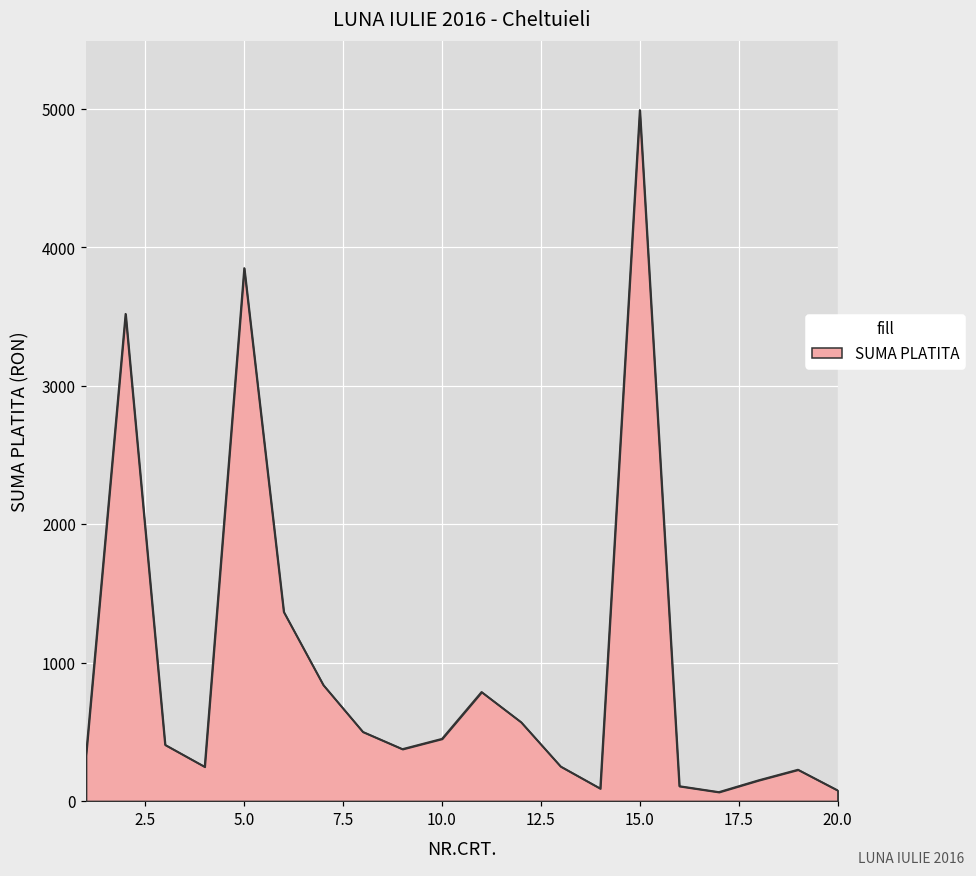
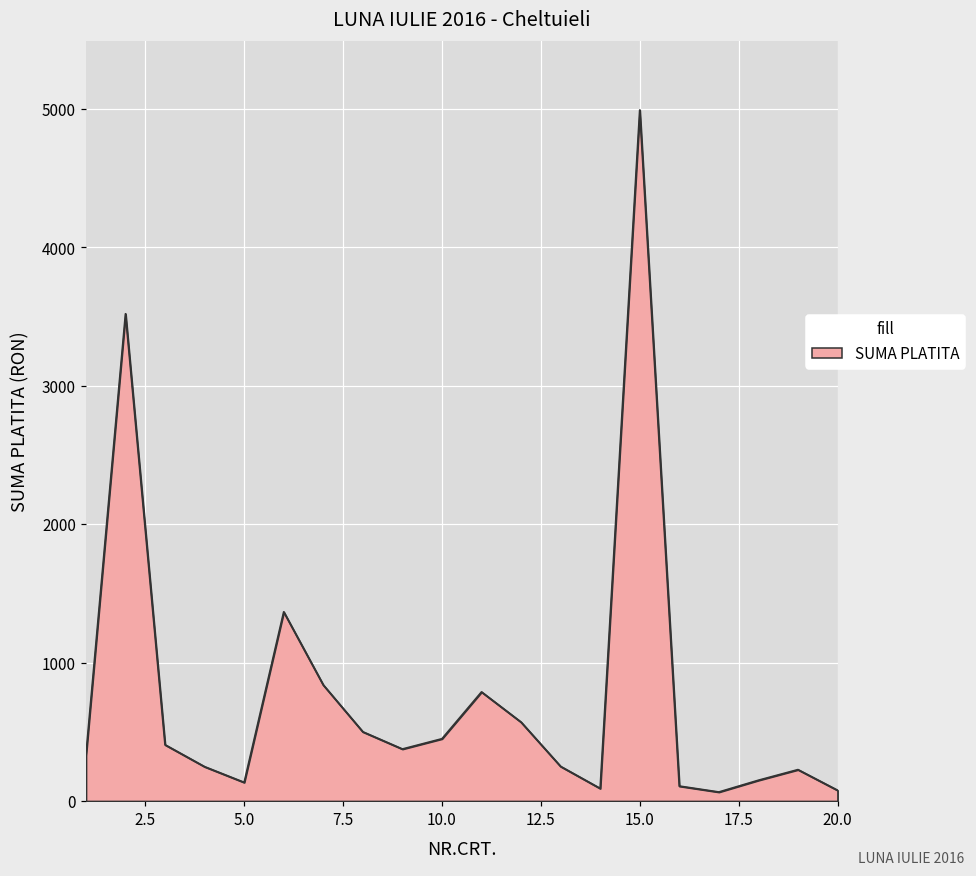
5.0: 3850 -> 130
